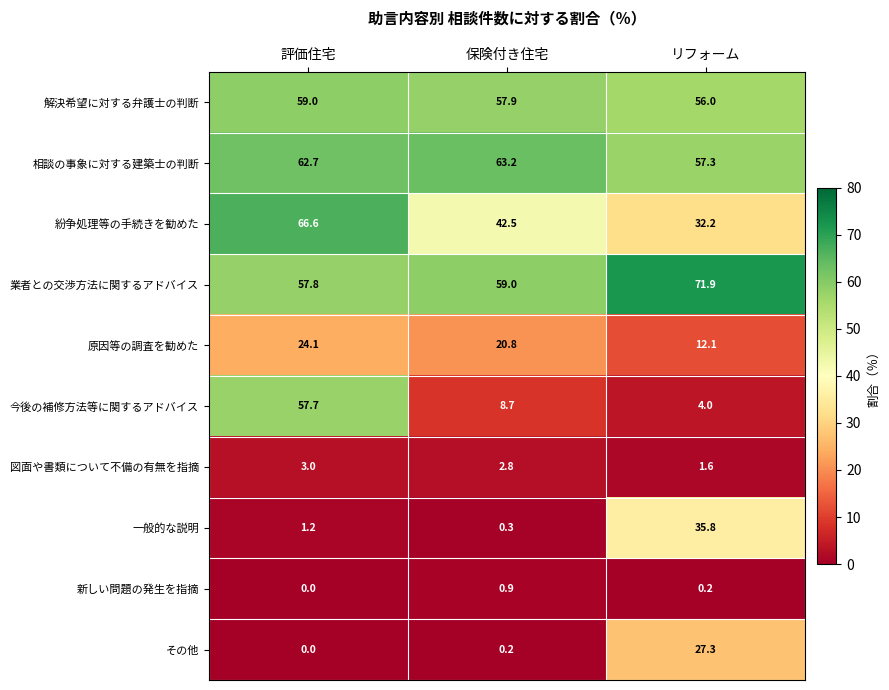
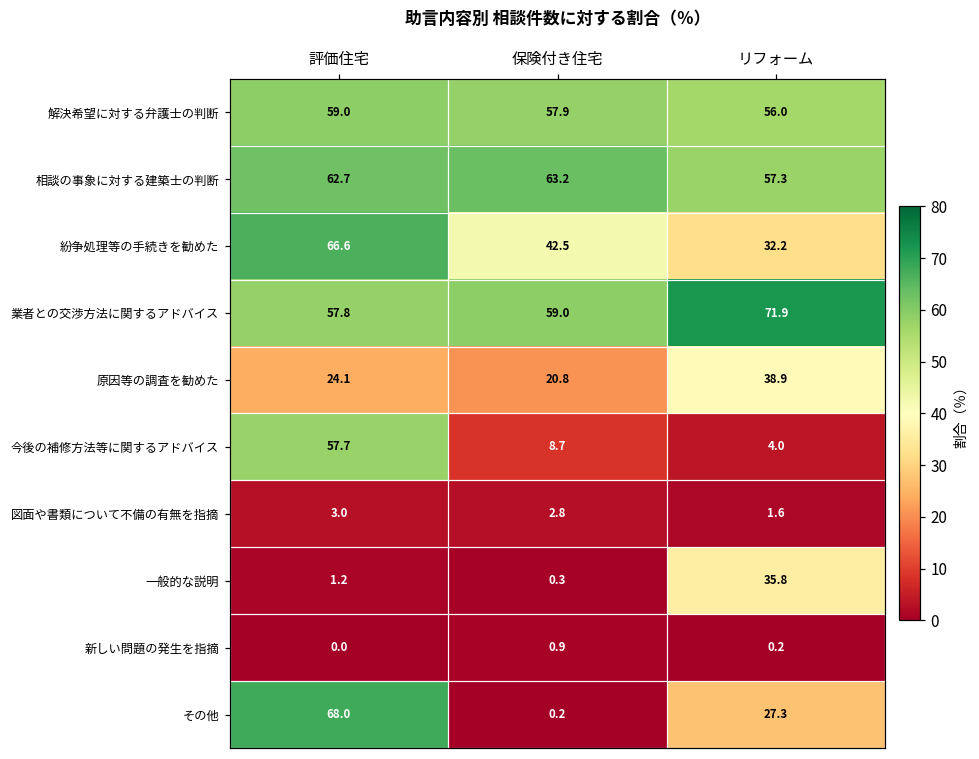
原因等の調査を勧めた, リフォーム: 12.1 -> 38.9
その他, 評価住宅: 0.0 -> 68.0
